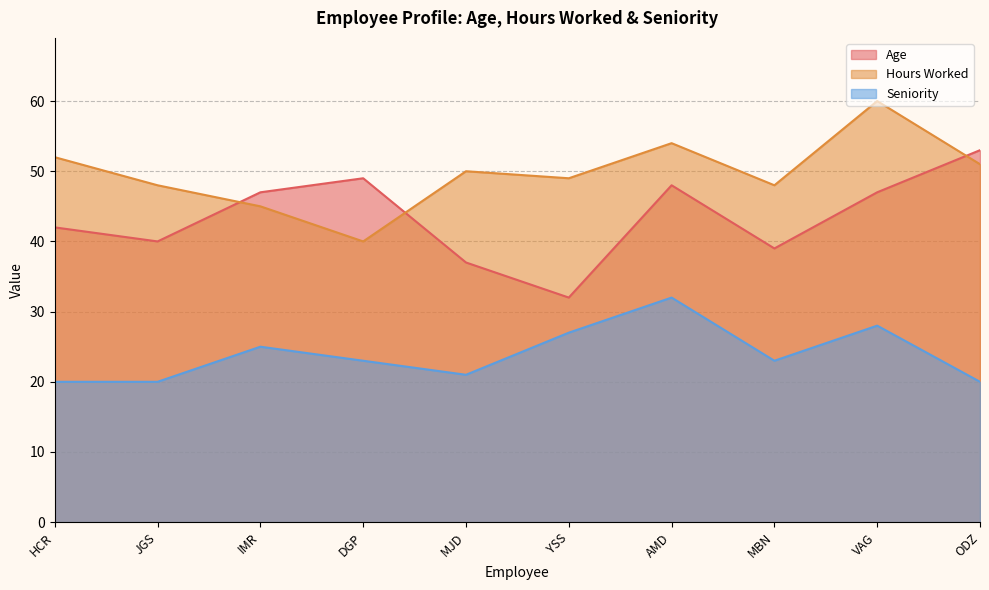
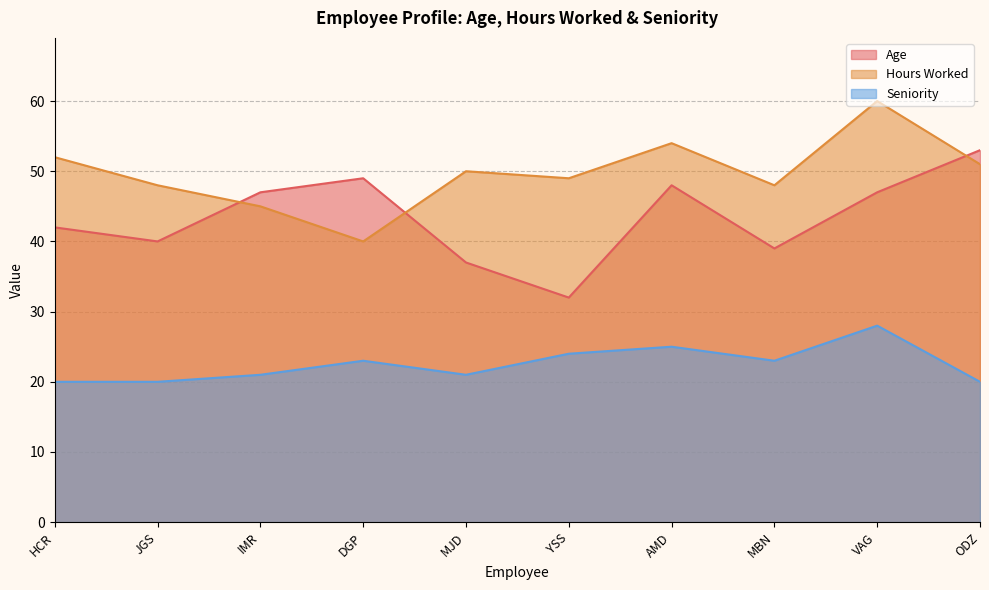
Seniority, IMR: 25 -> 21
Seniority, YSS: 27 -> 24
Seniority, AMD: 32 -> 25
